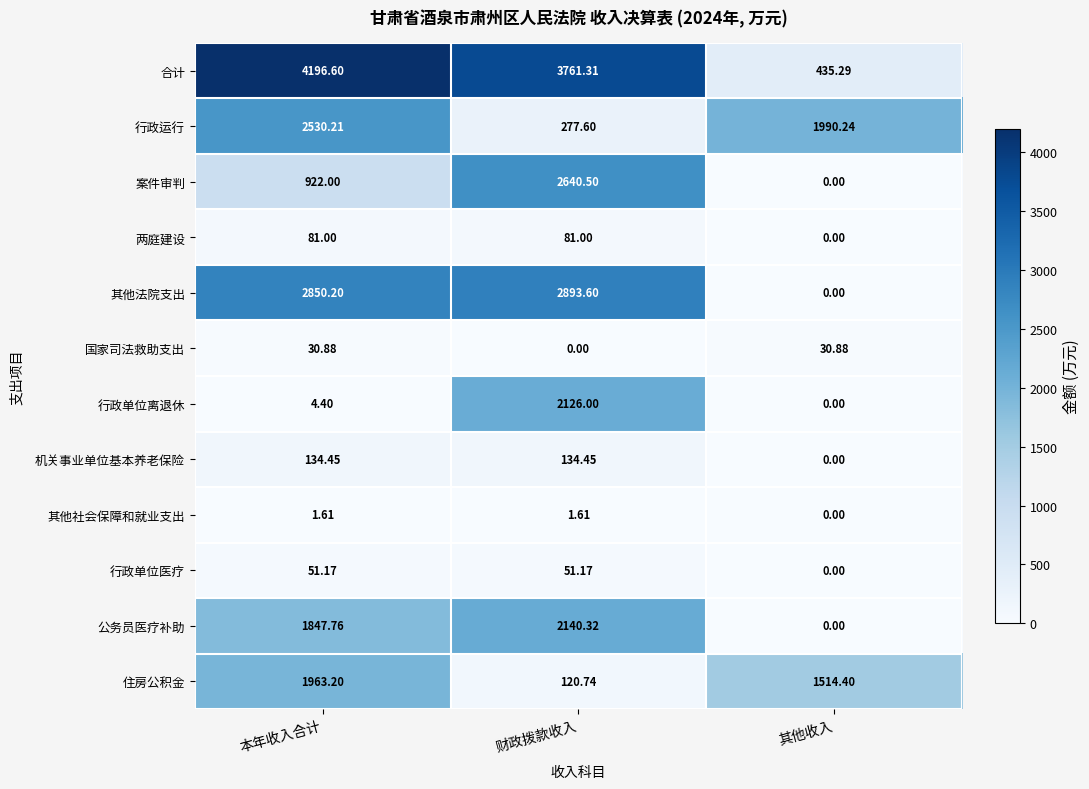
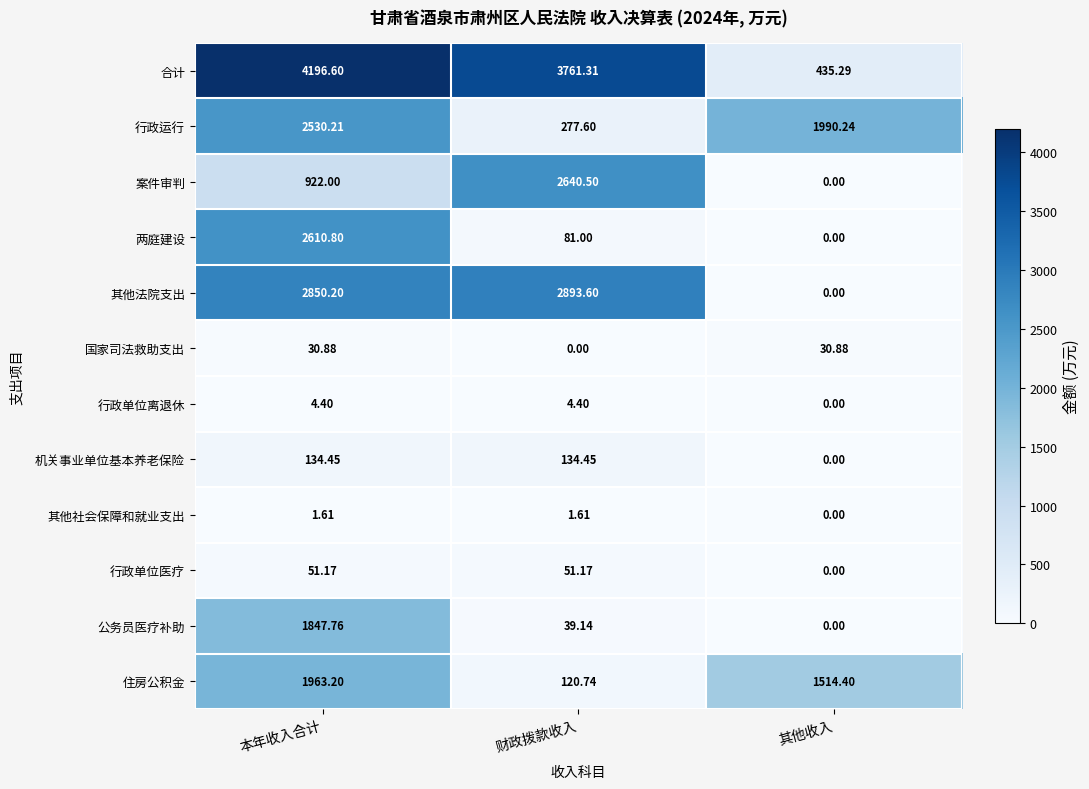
两庭建设, 本年收入合计: 81.00 -> 2610.80
行政单位离退休, 财政拨款收入: 2126.00 -> 4.40
公务员医疗补助, 财政拨款收入: 2140.32 -> 39.14
